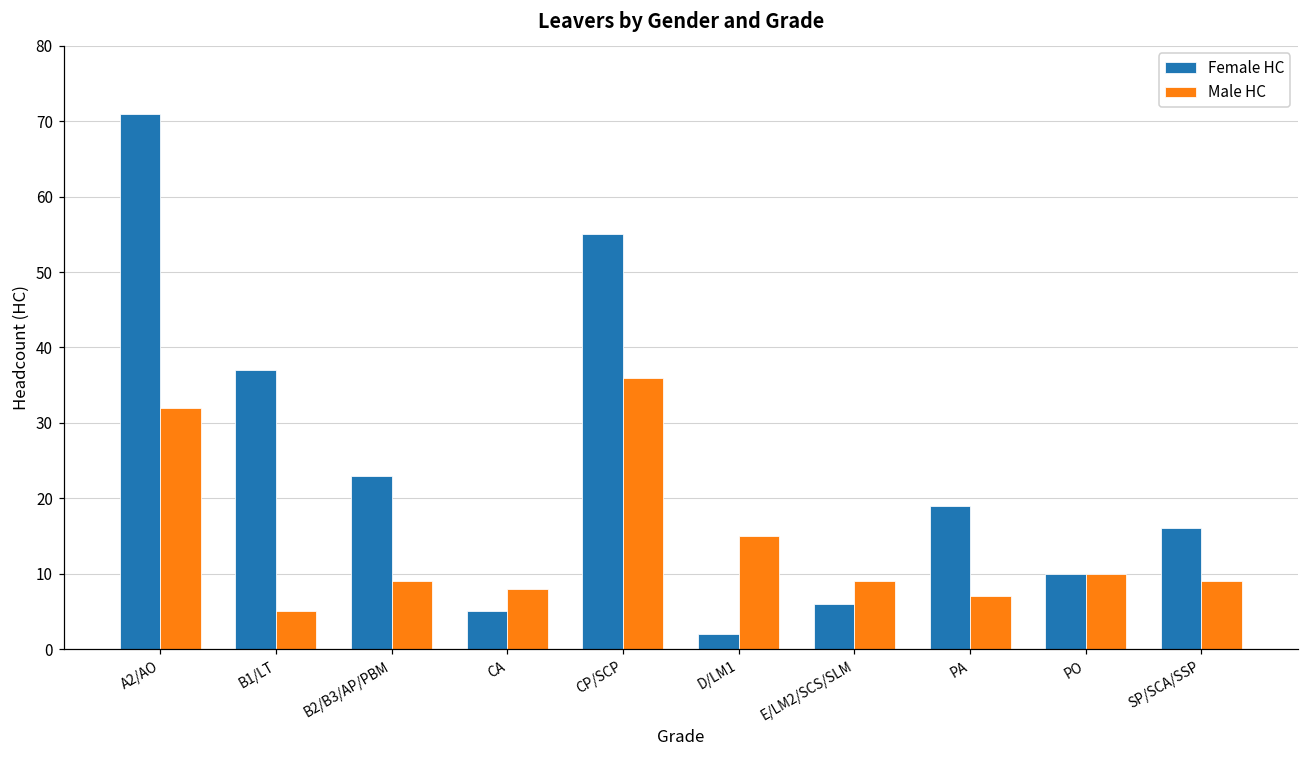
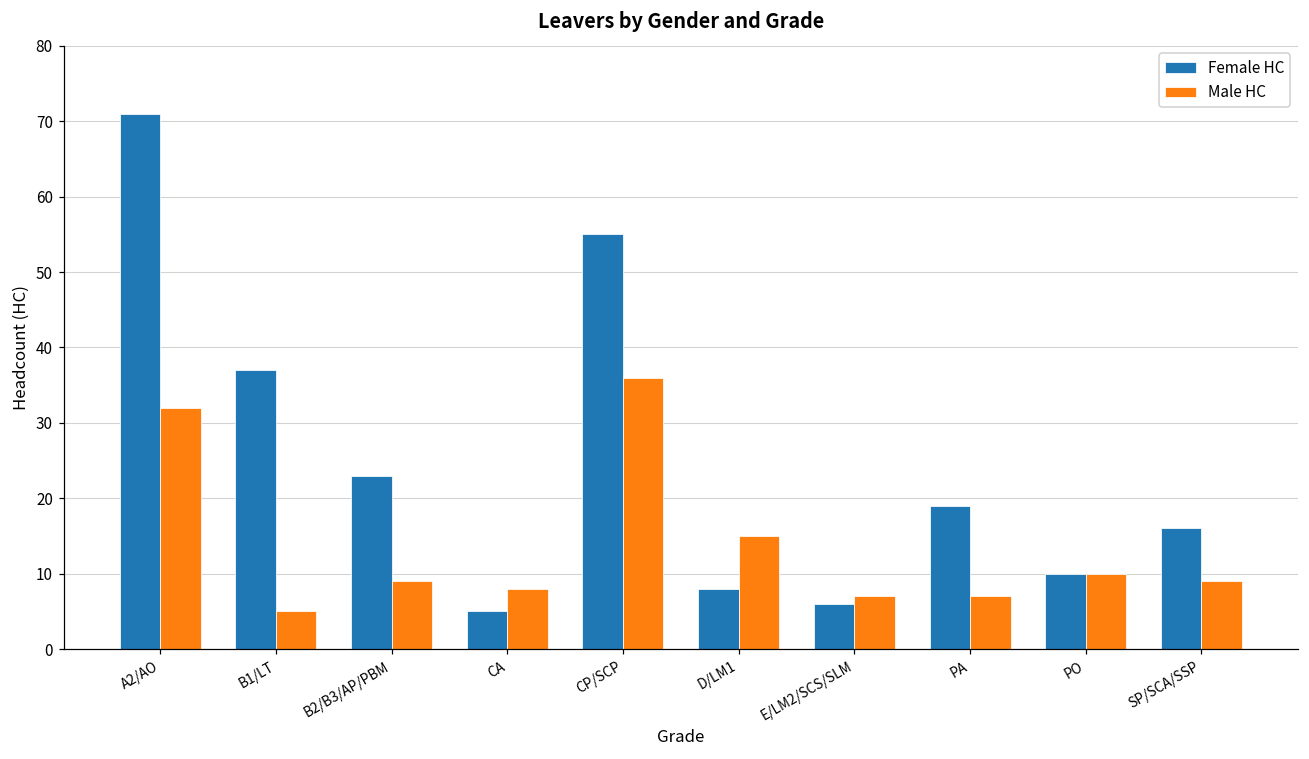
Female HC, D/LM1: 2 -> 8
Male HC, E/LM2/SCS/SLM: 9 -> 7
